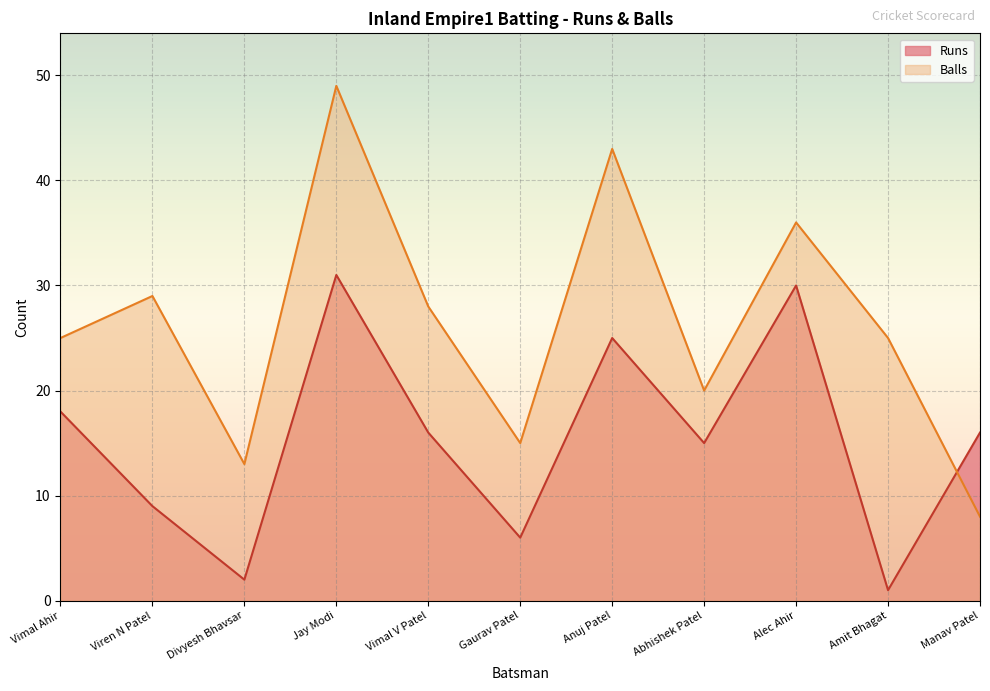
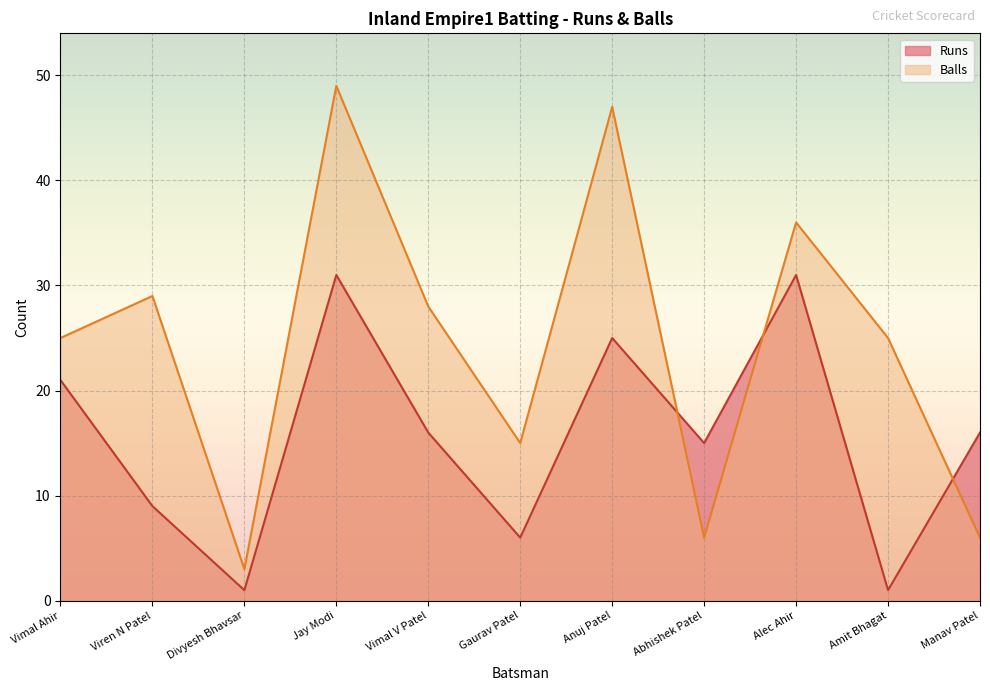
Runs, Vimal Ahir: 18 -> 21
Runs, Divyesh Bhavsar: 2 -> 1
Balls, Divyesh Bhavsar: 13 -> 3
Balls, Anuj Patel: 43 -> 47
Balls, Abhishek Patel: 20 -> 6
Runs, Alec Ahir: 30 -> 31
Balls, Manav Patel: 8 -> 6
